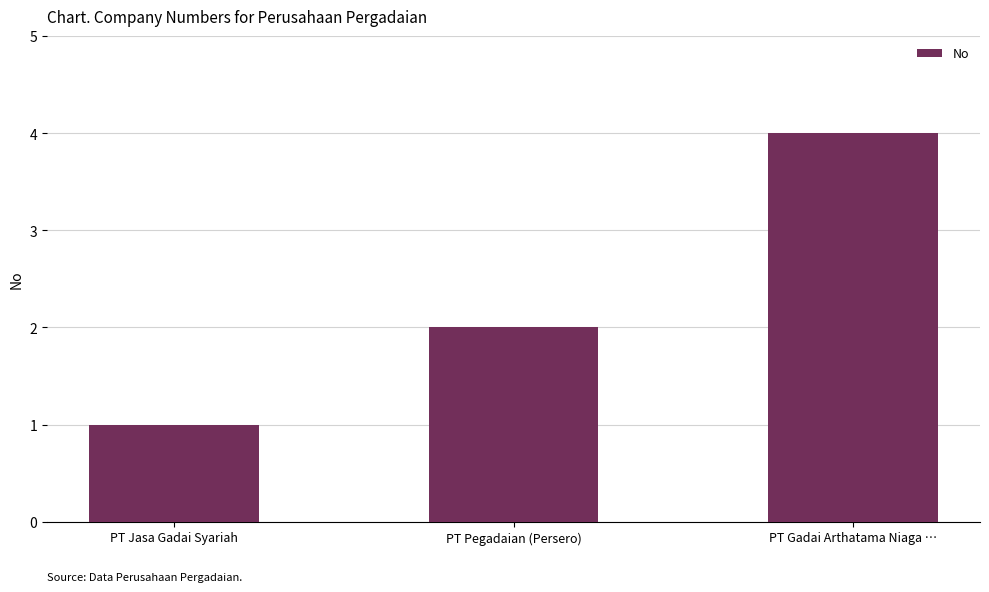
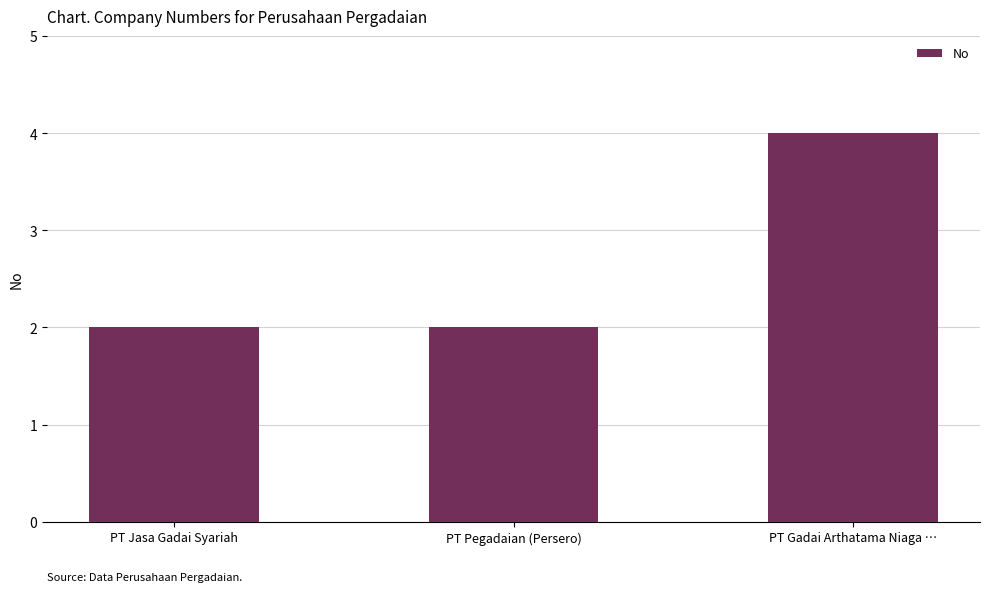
PT Jasa Gadai Syariah: 1 -> 2
